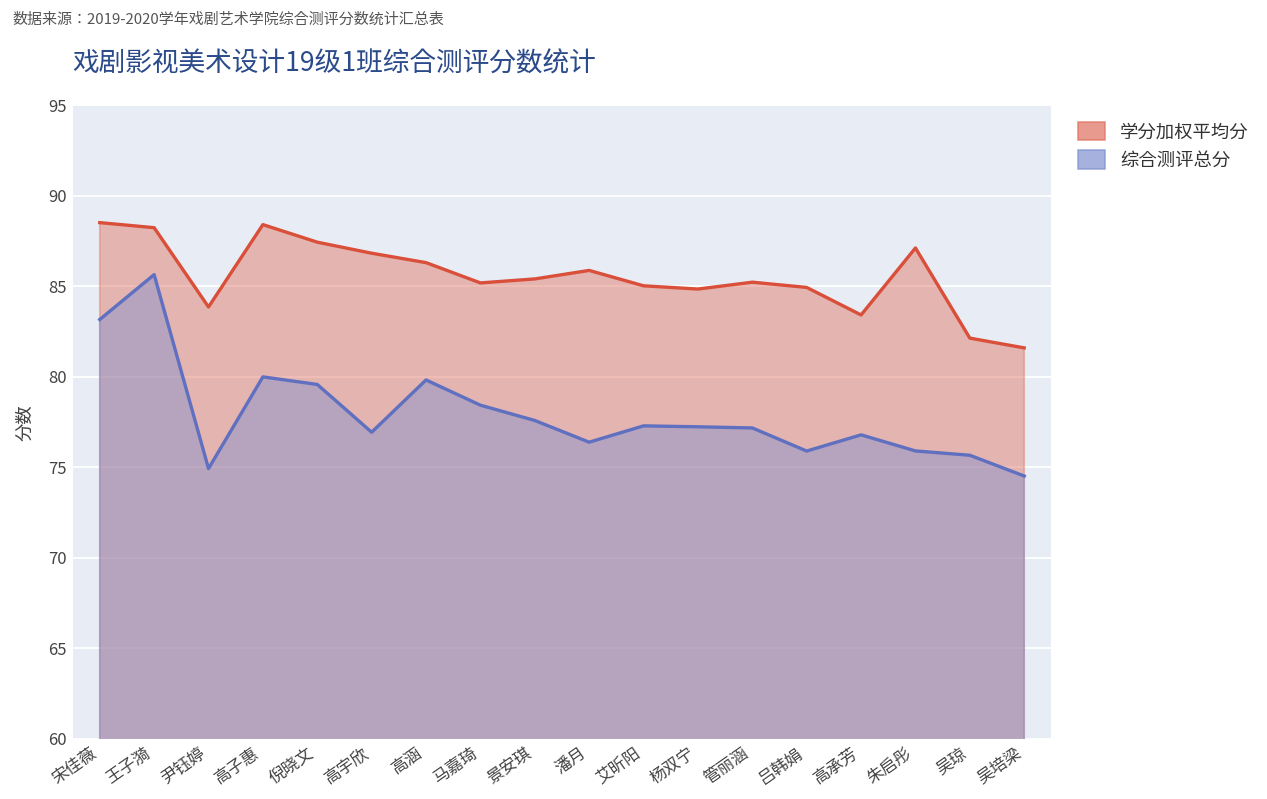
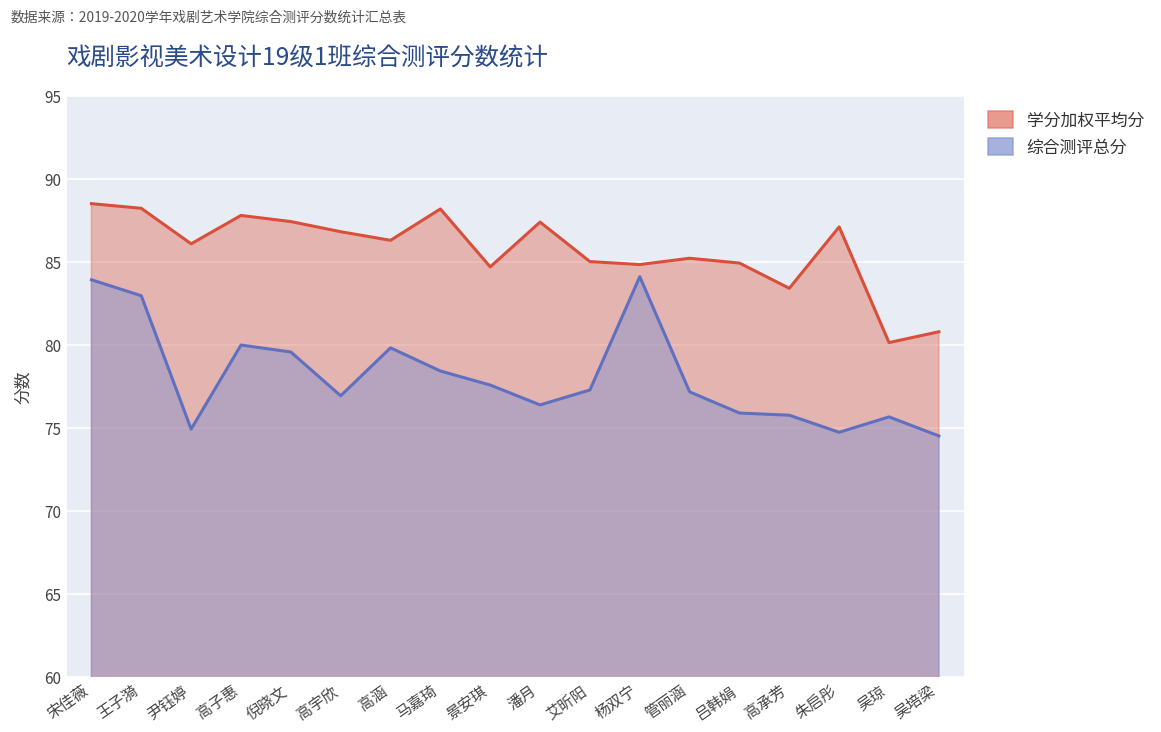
综合测评总分, 宋佳薇: 83.2 -> 83.9
综合测评总分, 王子漪: 85.6 -> 83.0
学分加权平均分, 尹钰婷: 83.9 -> 86.1
学分加权平均分, 高子惠: 88.4 -> 87.8
学分加权平均分, 马嘉琦: 85.2 -> 88.2
学分加权平均分, 景安琪: 85.4 -> 84.7
学分加权平均分, 潘月: 85.9 -> 87.4
综合测评总分, 杨双宁: 77.2 -> 84.1
综合测评总分, 高承芳: 76.8 -> 75.8
综合测评总分, 朱启彤: 75.9 -> 74.7
学分加权平均分, 吴琼: 82.1 -> 80.1
学分加权平均分, 吴培梁: 81.6 -> 80.8
